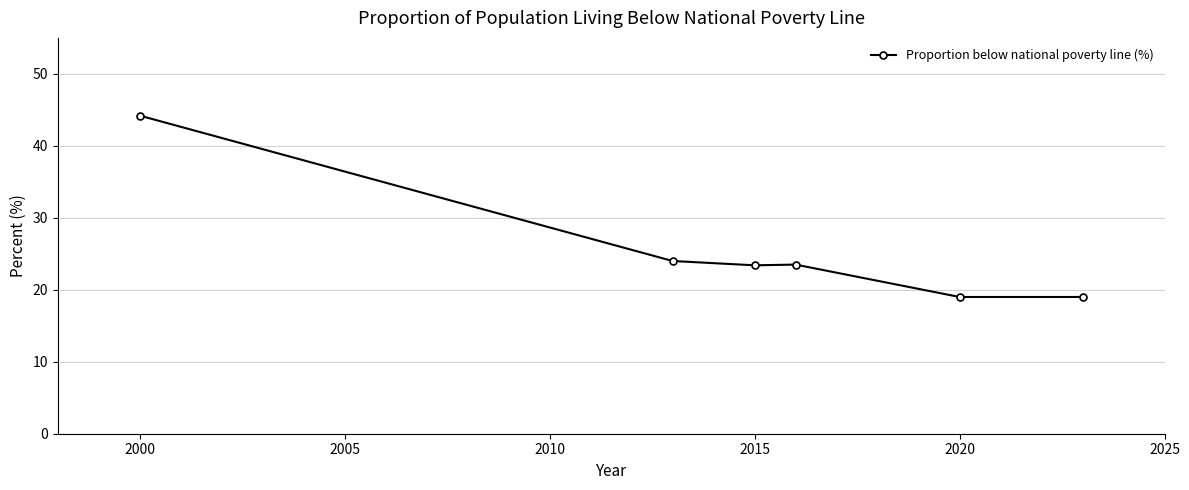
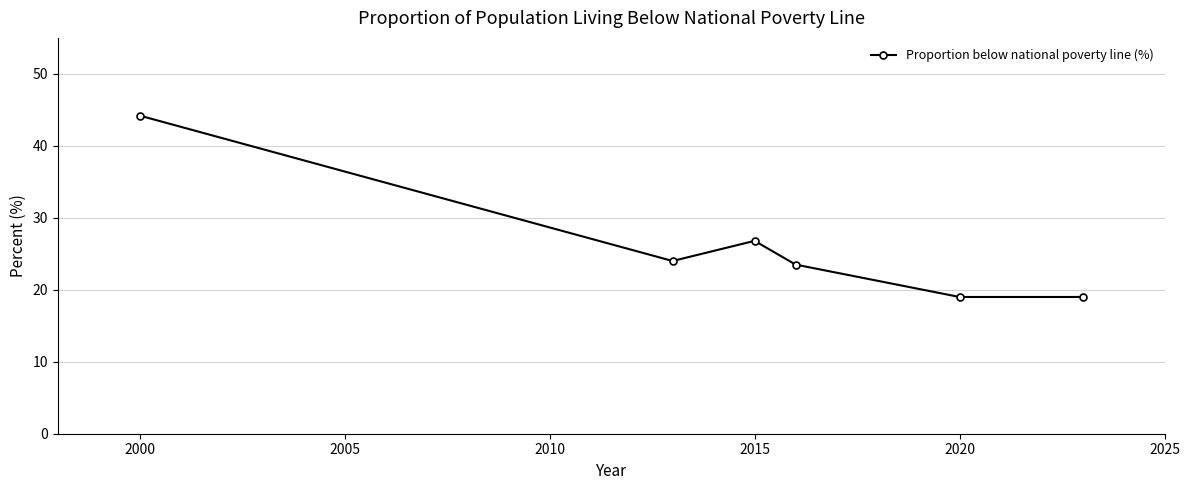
2015: 23 -> 27
